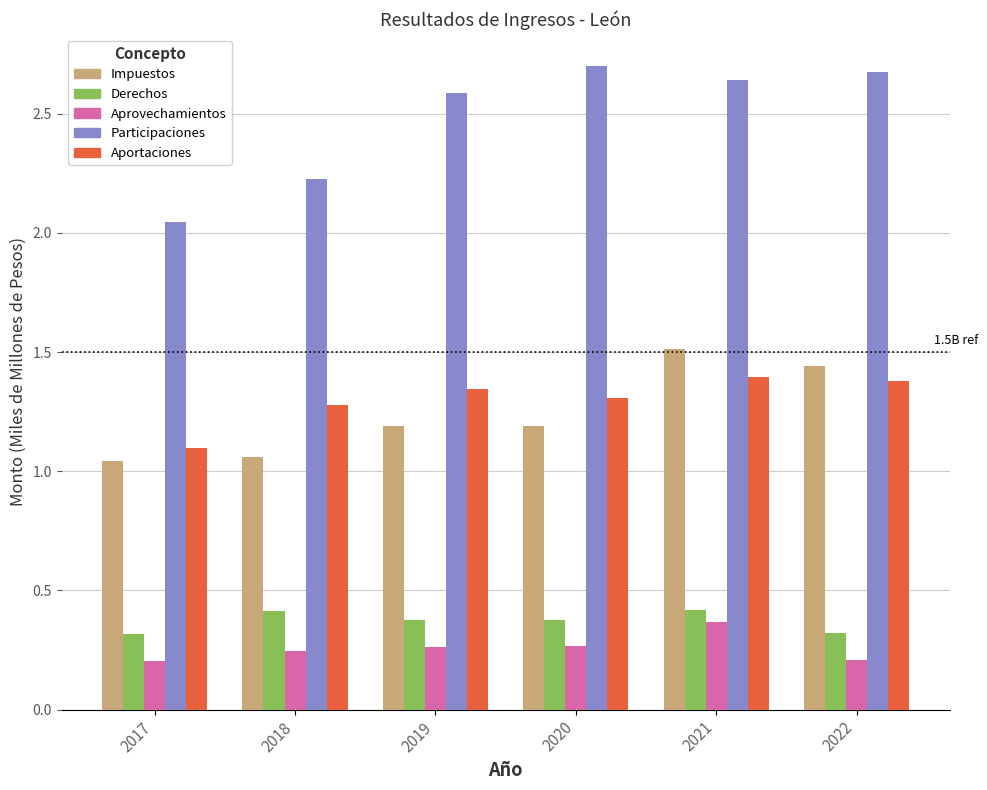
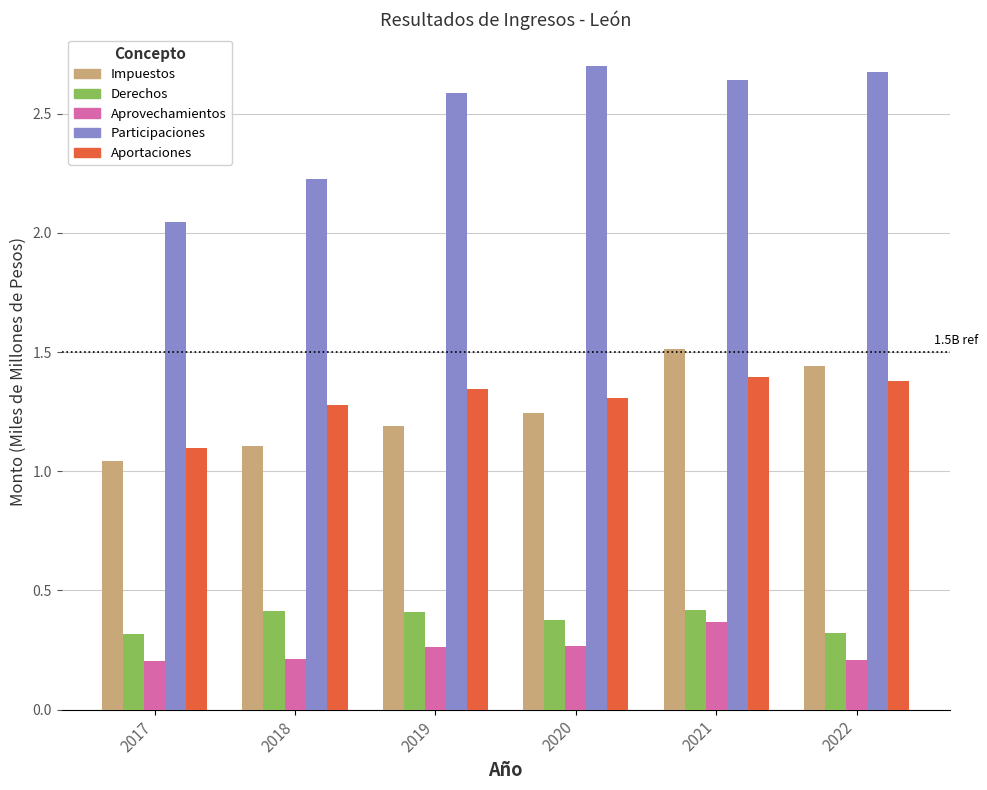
Impuestos, 2018: 1.06 -> 1.10
Aprovechamientos, 2018: 0.25 -> 0.21
Derechos, 2019: 0.38 -> 0.41
Impuestos, 2020: 1.19 -> 1.24
